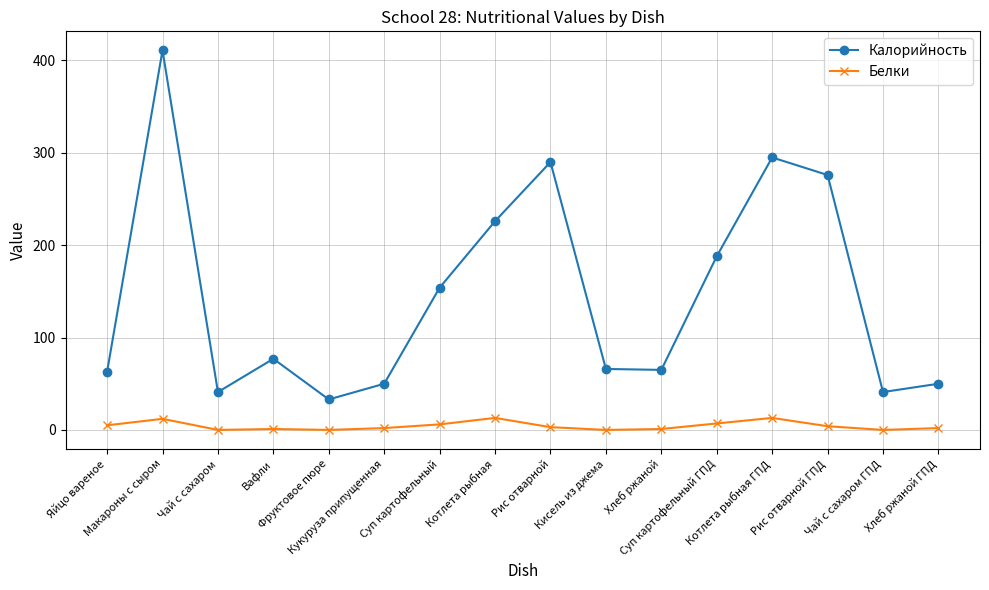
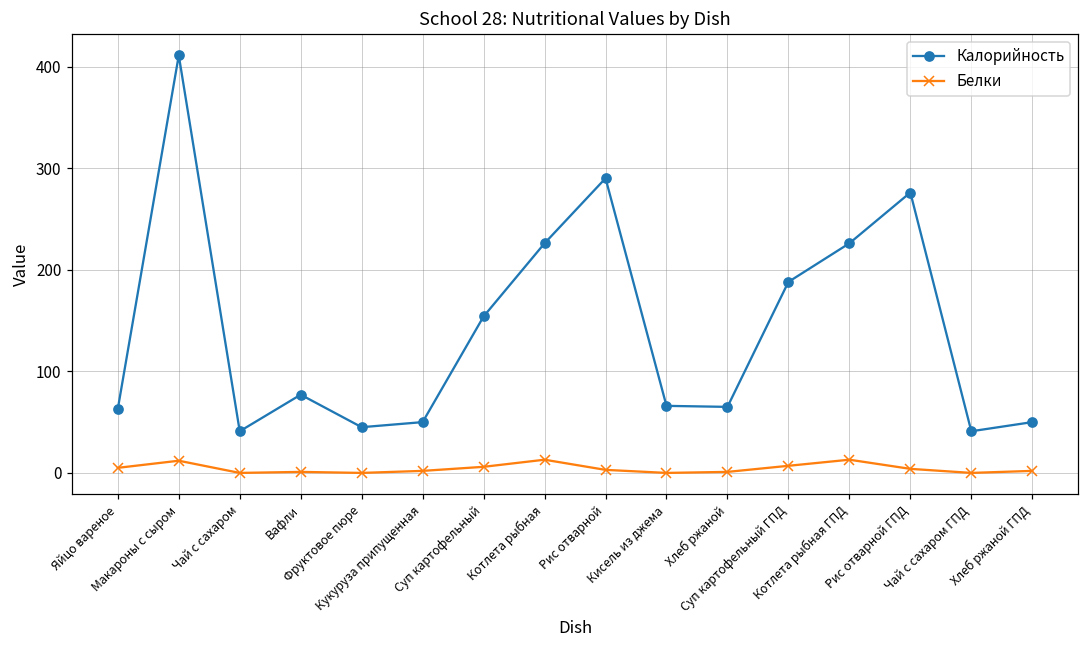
Калорийность, Фруктовое пюре: 30 -> 50
Калорийность, Котлета рыбная ГПД: 300 -> 230
